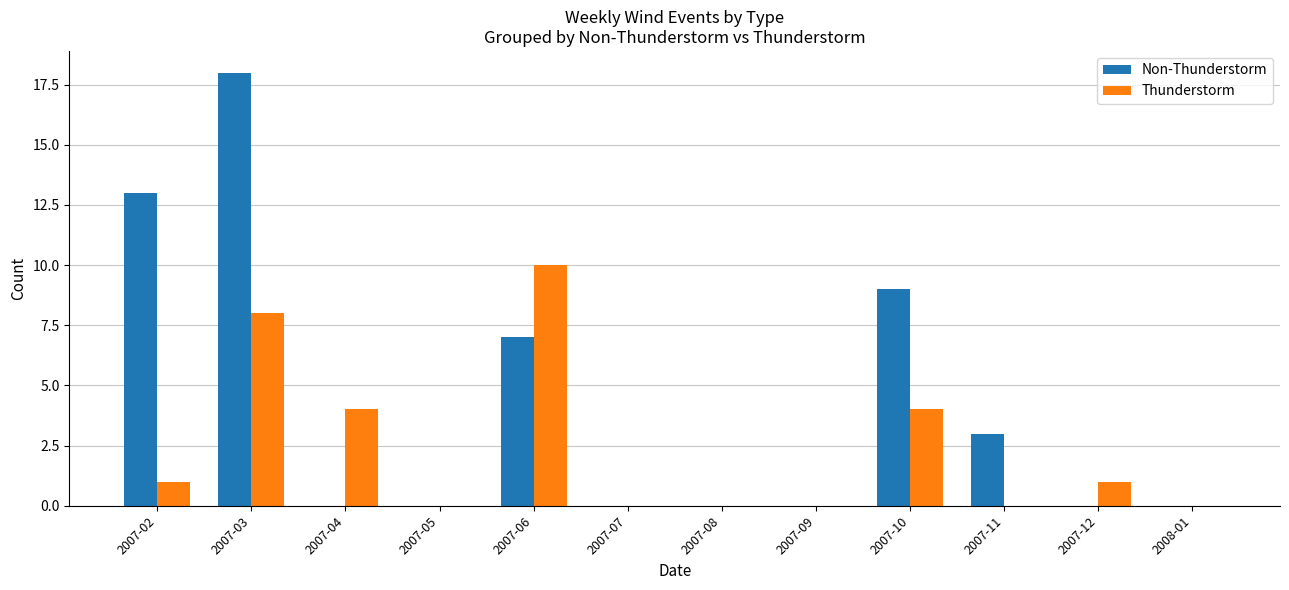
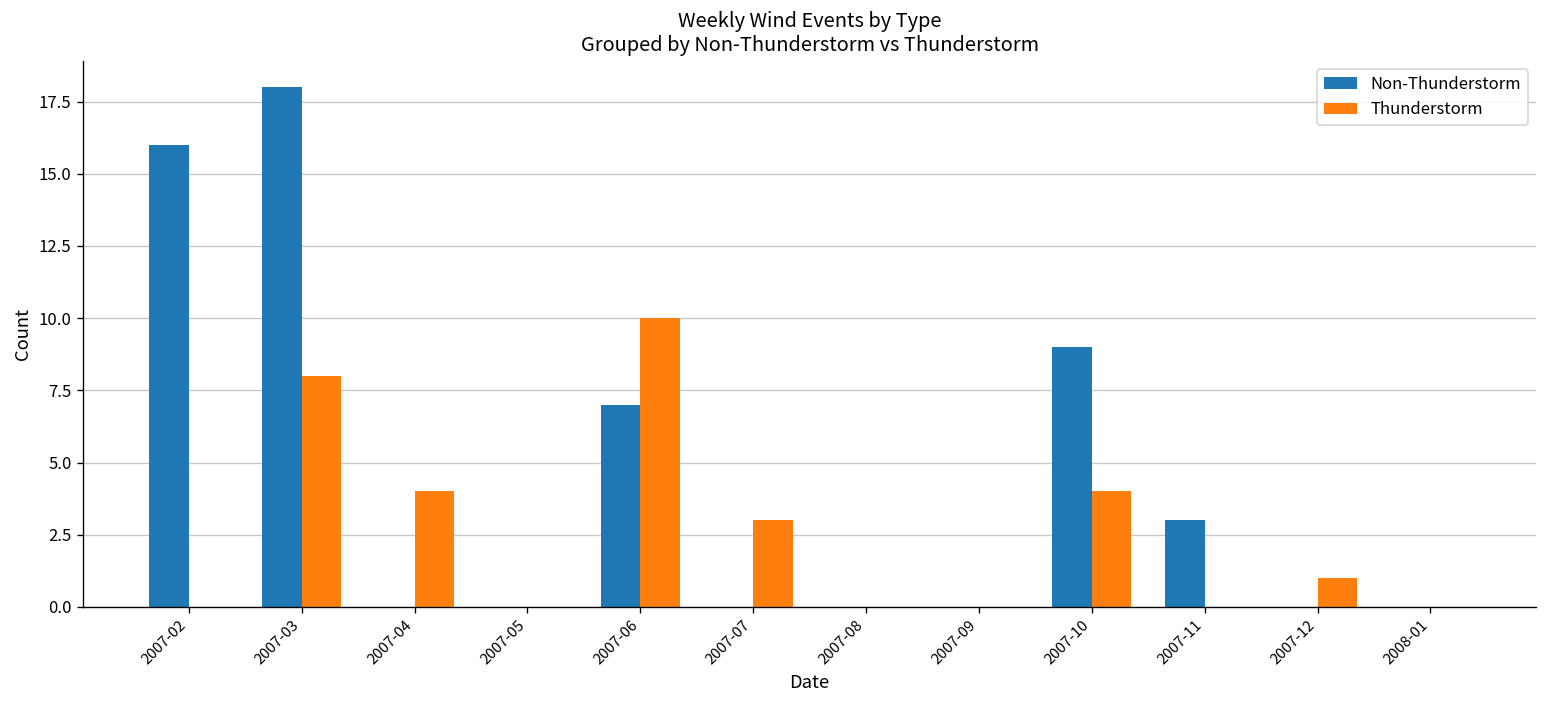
Non-Thunderstorm, 2007-02: 13 -> 16
Thunderstorm, 2007-02: 1 -> 0
Thunderstorm, 2007-07: 0 -> 3
